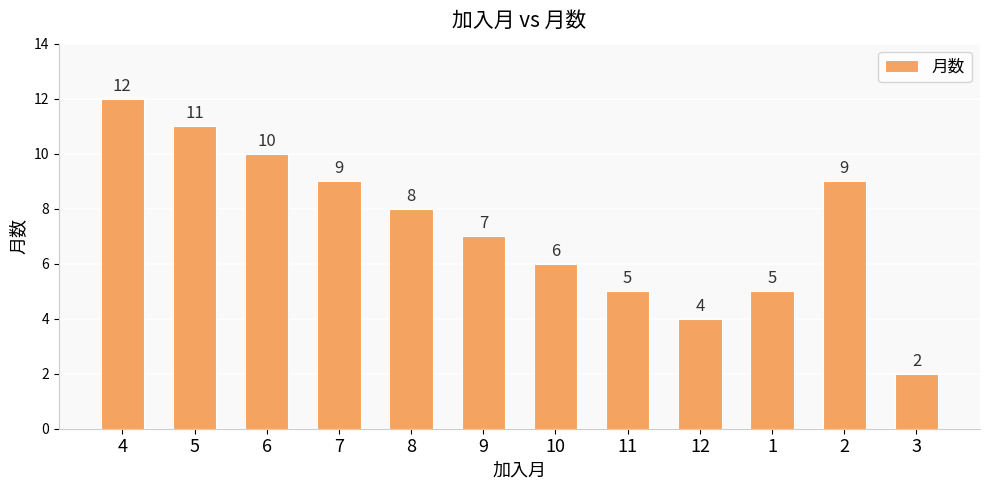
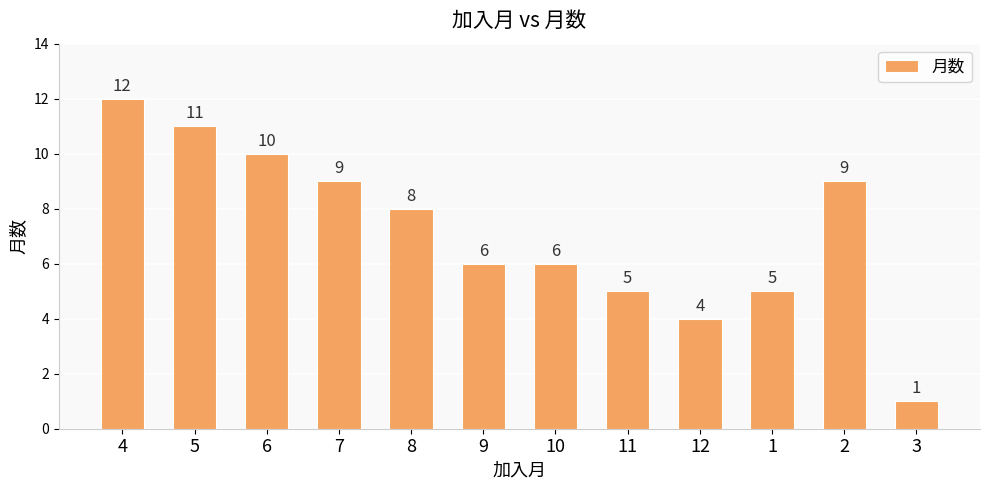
9: 7 -> 6
3: 2 -> 1
